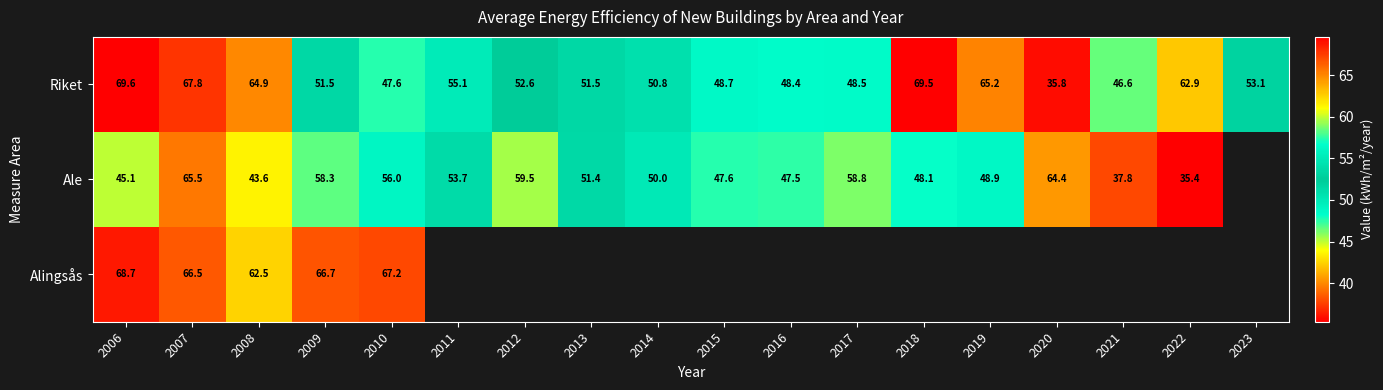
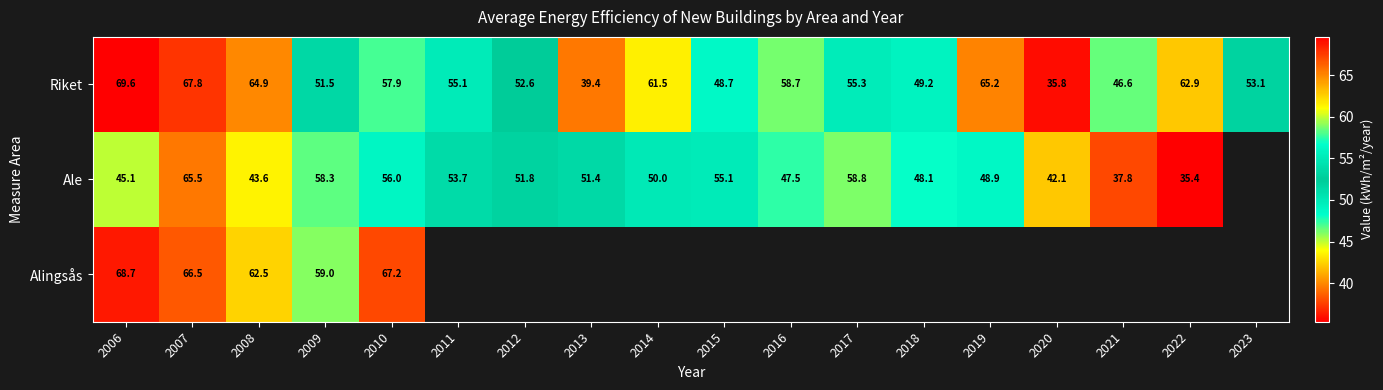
Riket, 2010: 47.6 -> 57.9
Riket, 2013: 51.5 -> 39.4
Riket, 2014: 50.8 -> 61.5
Riket, 2016: 48.4 -> 58.7
Riket, 2017: 48.5 -> 55.3
Riket, 2018: 69.5 -> 49.2
Ale, 2012: 59.5 -> 51.8
Ale, 2015: 47.6 -> 55.1
Ale, 2020: 64.4 -> 42.1
Alingsås, 2009: 66.7 -> 59.0
